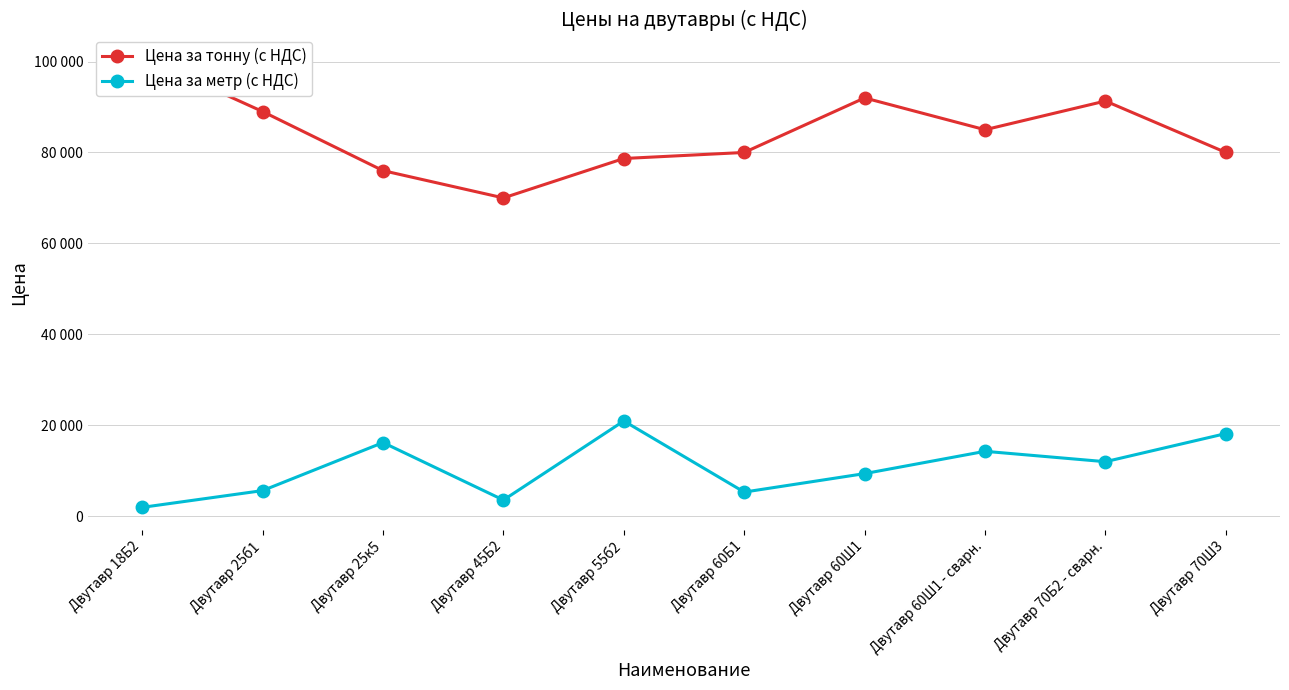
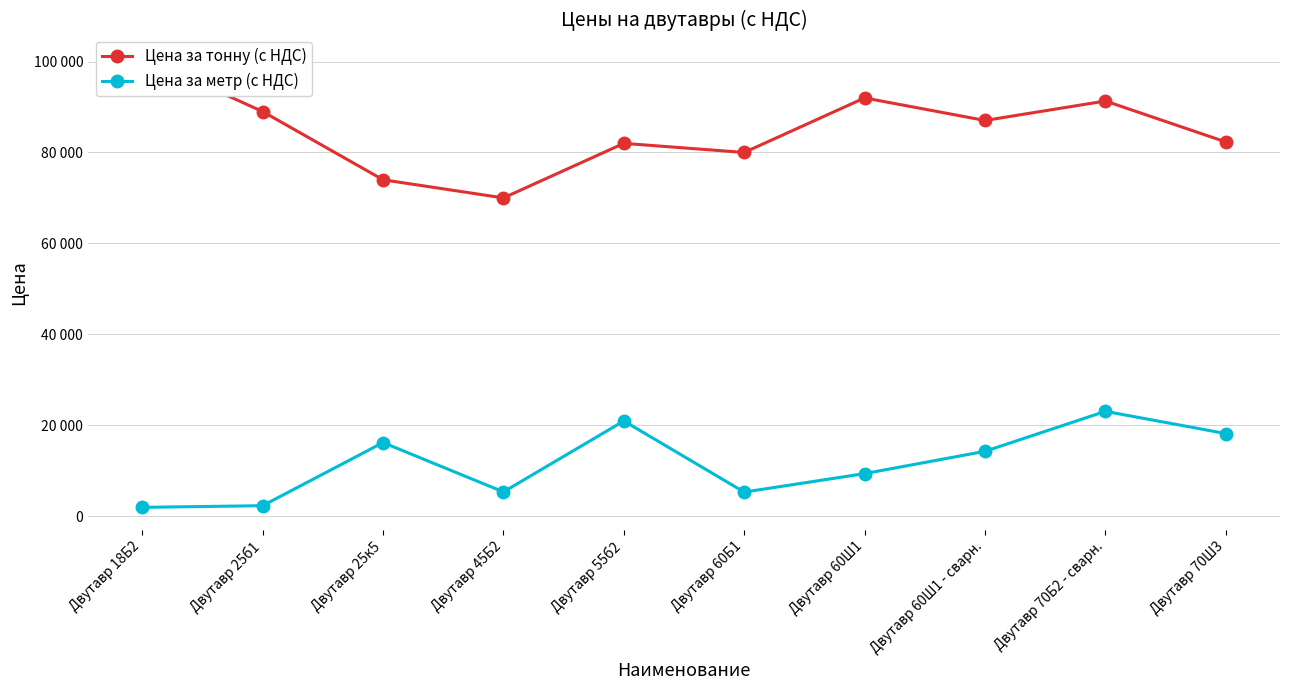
Цена за метр (с НДС), Двутавр 25б1: 6000 -> 2000
Цена за тонну (с НДС), Двутавр 25к5: 76000 -> 74000
Цена за метр (с НДС), Двутавр 45Б2: 4000 -> 5000
Цена за тонну (с НДС), Двутавр 55б2: 79000 -> 82000
Цена за тонну (с НДС), Двутавр 60Ш1 - сварн.: 85000 -> 87000
Цена за метр (с НДС), Двутавр 70Б2 - сварн.: 12000 -> 23000
Цена за тонну (с НДС), Двутавр 70Ш3: 80000 -> 82000
